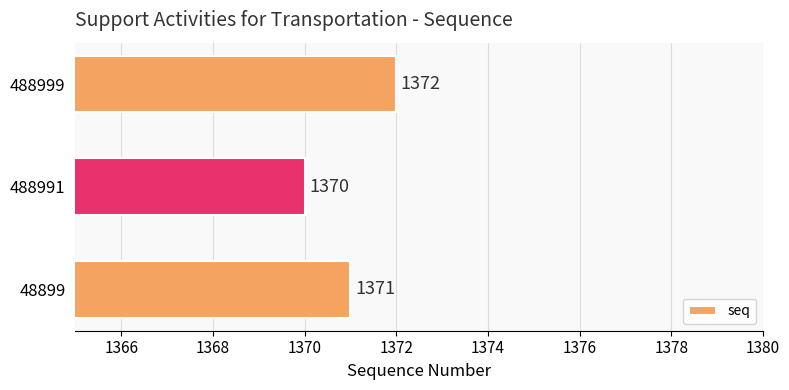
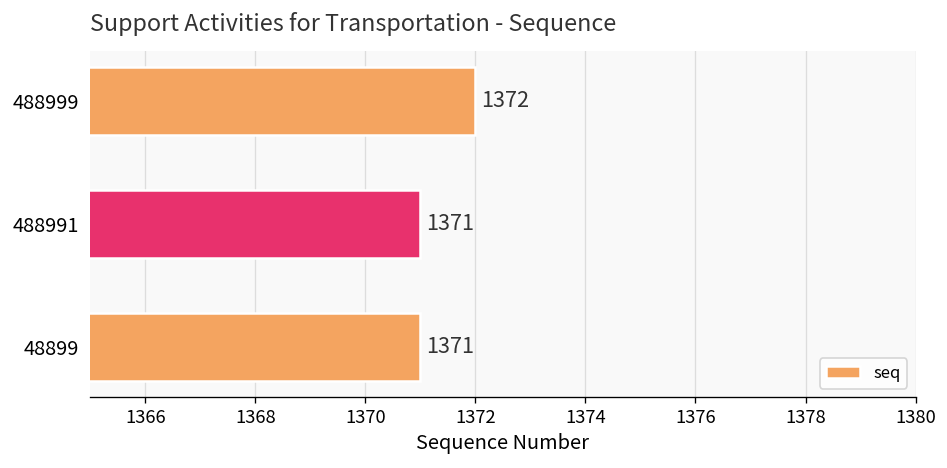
488991: 1370 -> 1371
